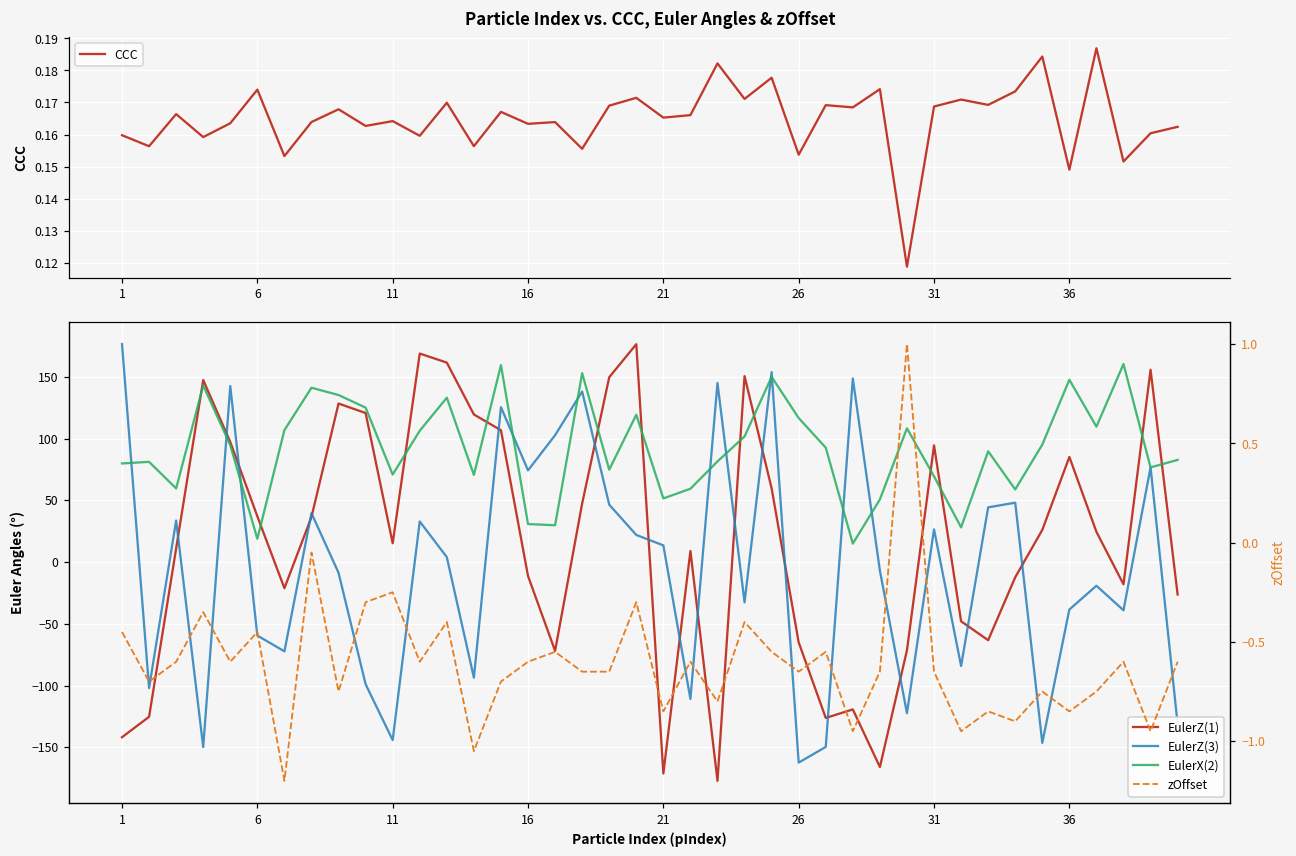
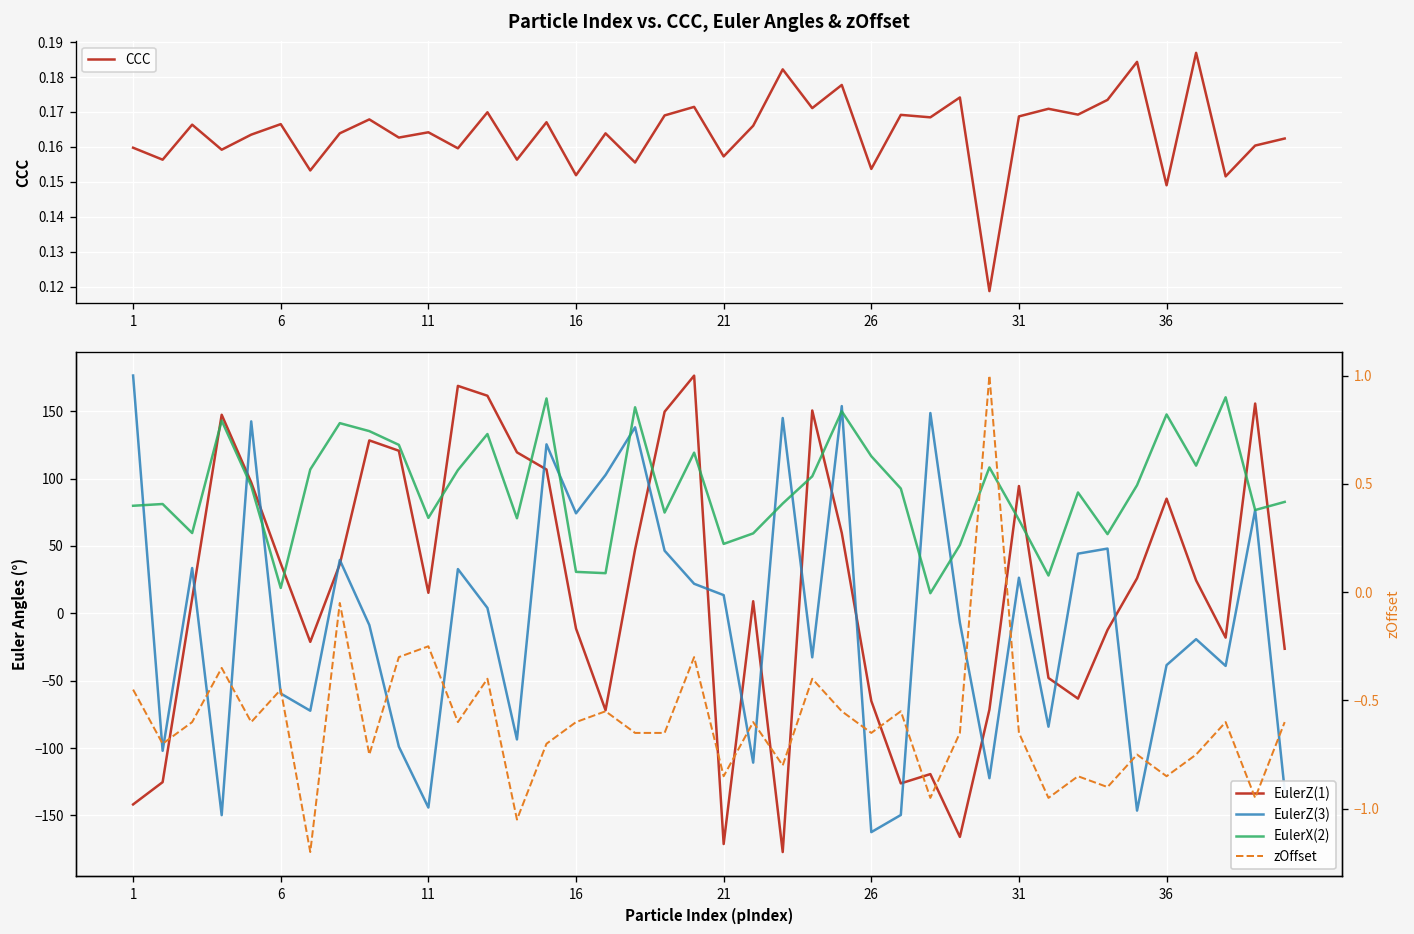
Particle Index vs. CCC, Euler Angles & zOffset, 6: 0.174 -> 0.167
Particle Index vs. CCC, Euler Angles & zOffset, 16: 0.163 -> 0.152
Particle Index vs. CCC, Euler Angles & zOffset, 21: 0.165 -> 0.157
